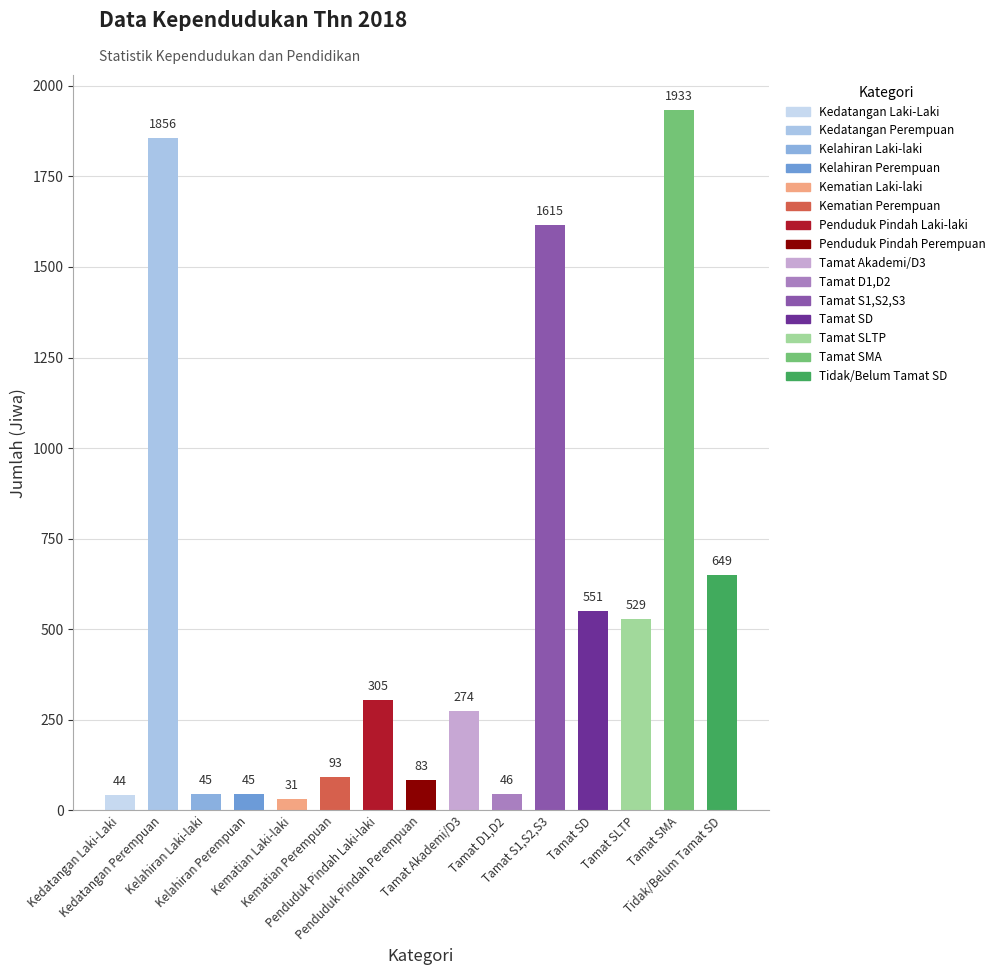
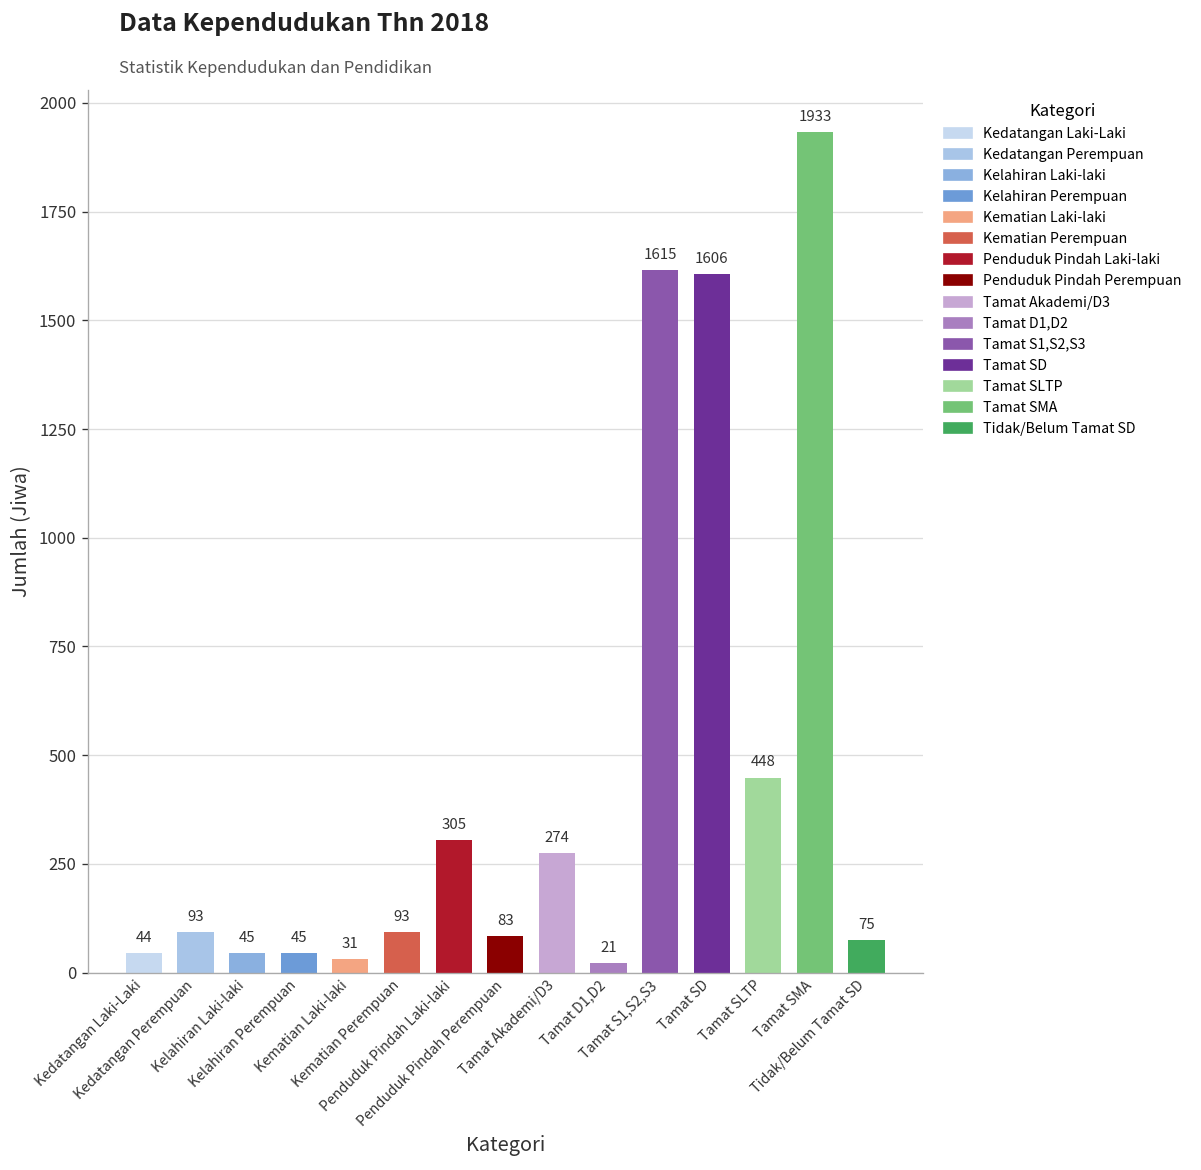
Kedatangan Perempuan: 1856 -> 93
Tamat D1,D2: 46 -> 21
Tamat SD: 551 -> 1606
Tamat SLTP: 529 -> 448
Tidak/Belum Tamat SD: 649 -> 75
